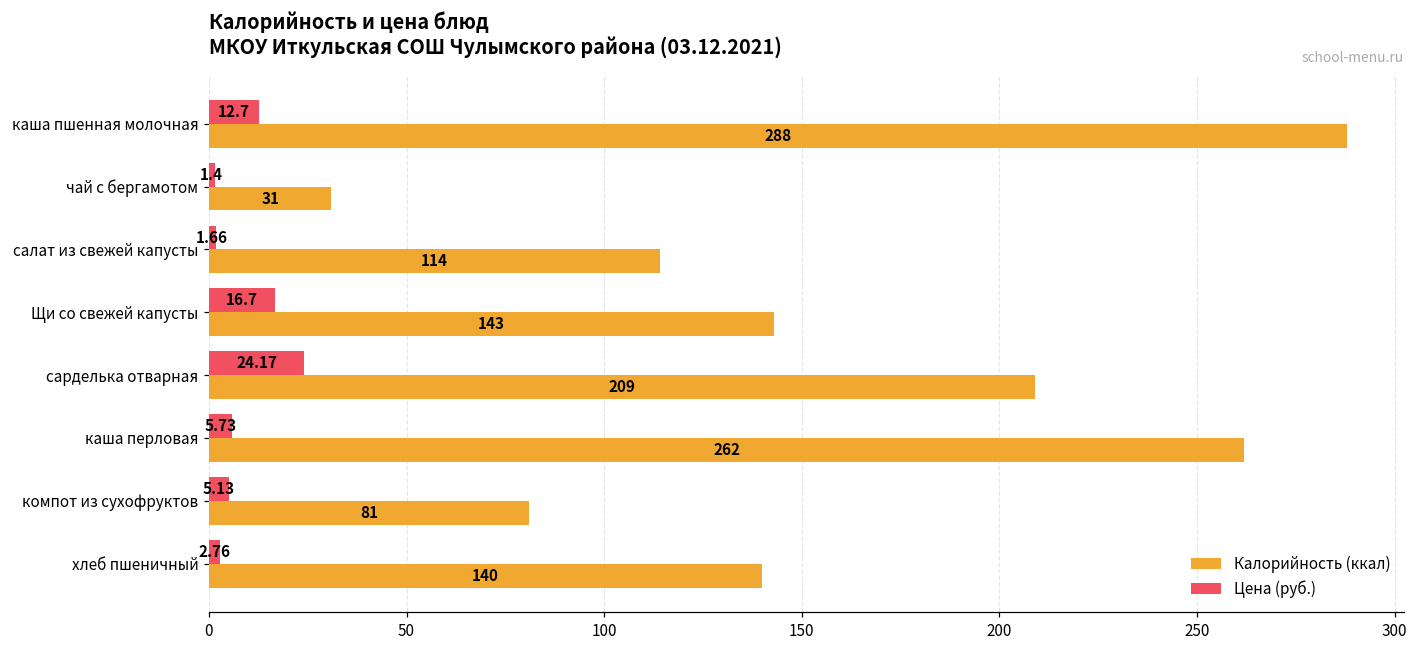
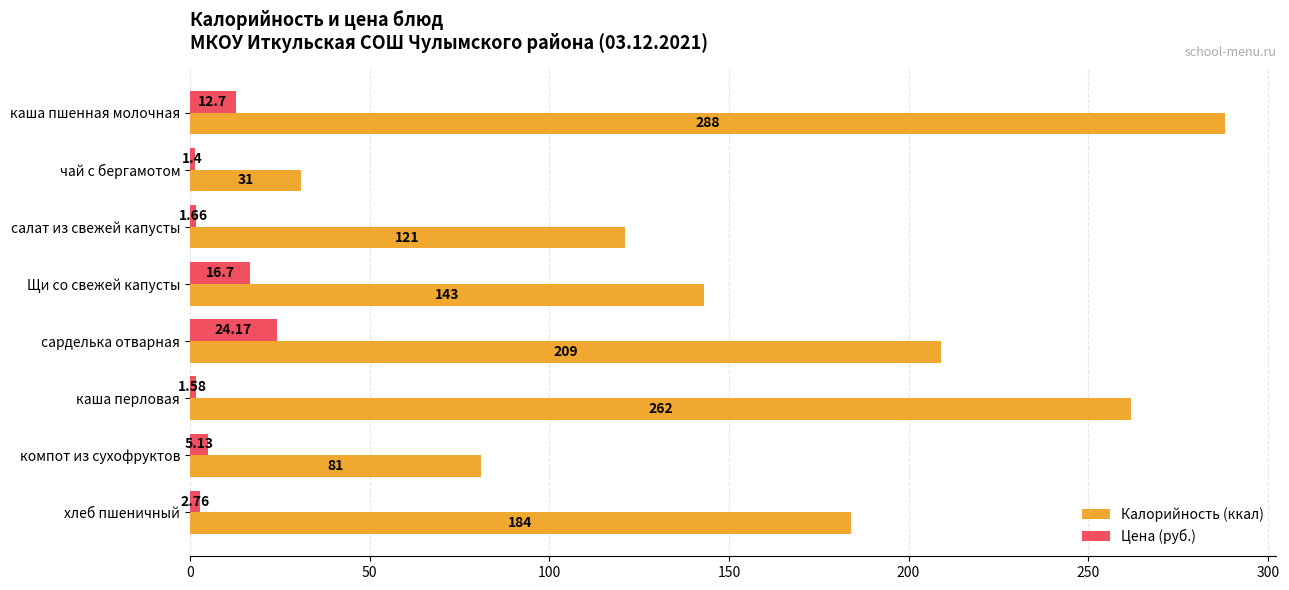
Калорийность (ккал), салат из свежей капусты: 114 -> 121
Цена (руб.), каша перловая: 5.73 -> 1.58
Калорийность (ккал), хлеб пшеничный: 140 -> 184
